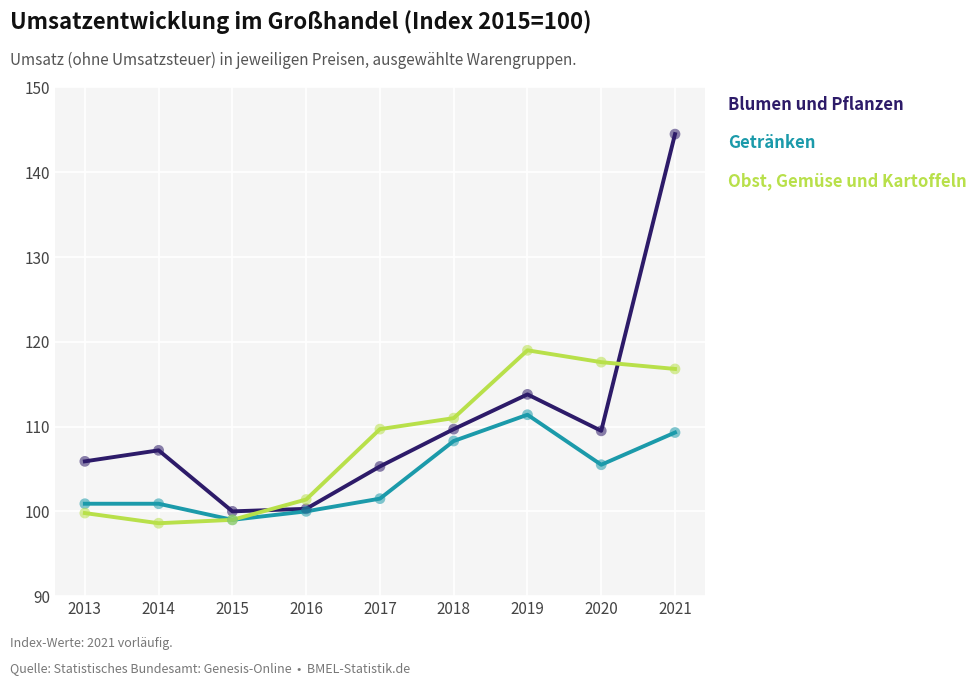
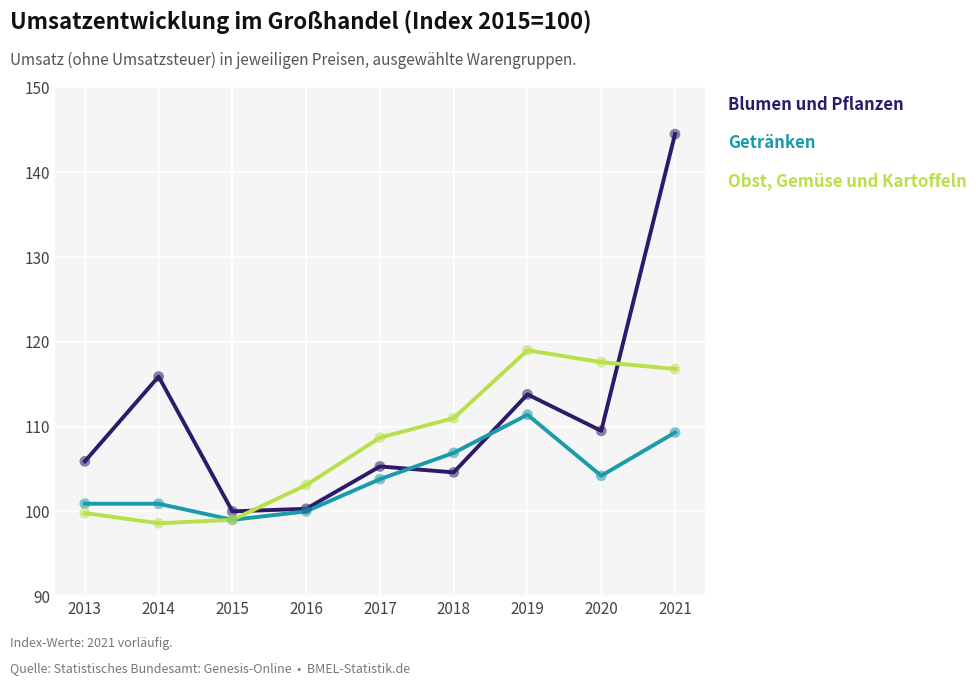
Blumen und Pflanzen, 2014: 107 -> 116
Obst, Gemüse und Kartoffeln, 2016: 101 -> 103
Getränken, 2017: 102 -> 104
Obst, Gemüse und Kartoffeln, 2017: 110 -> 109
Blumen und Pflanzen, 2018: 110 -> 105
Getränken, 2018: 108 -> 107
Getränken, 2020: 106 -> 104
